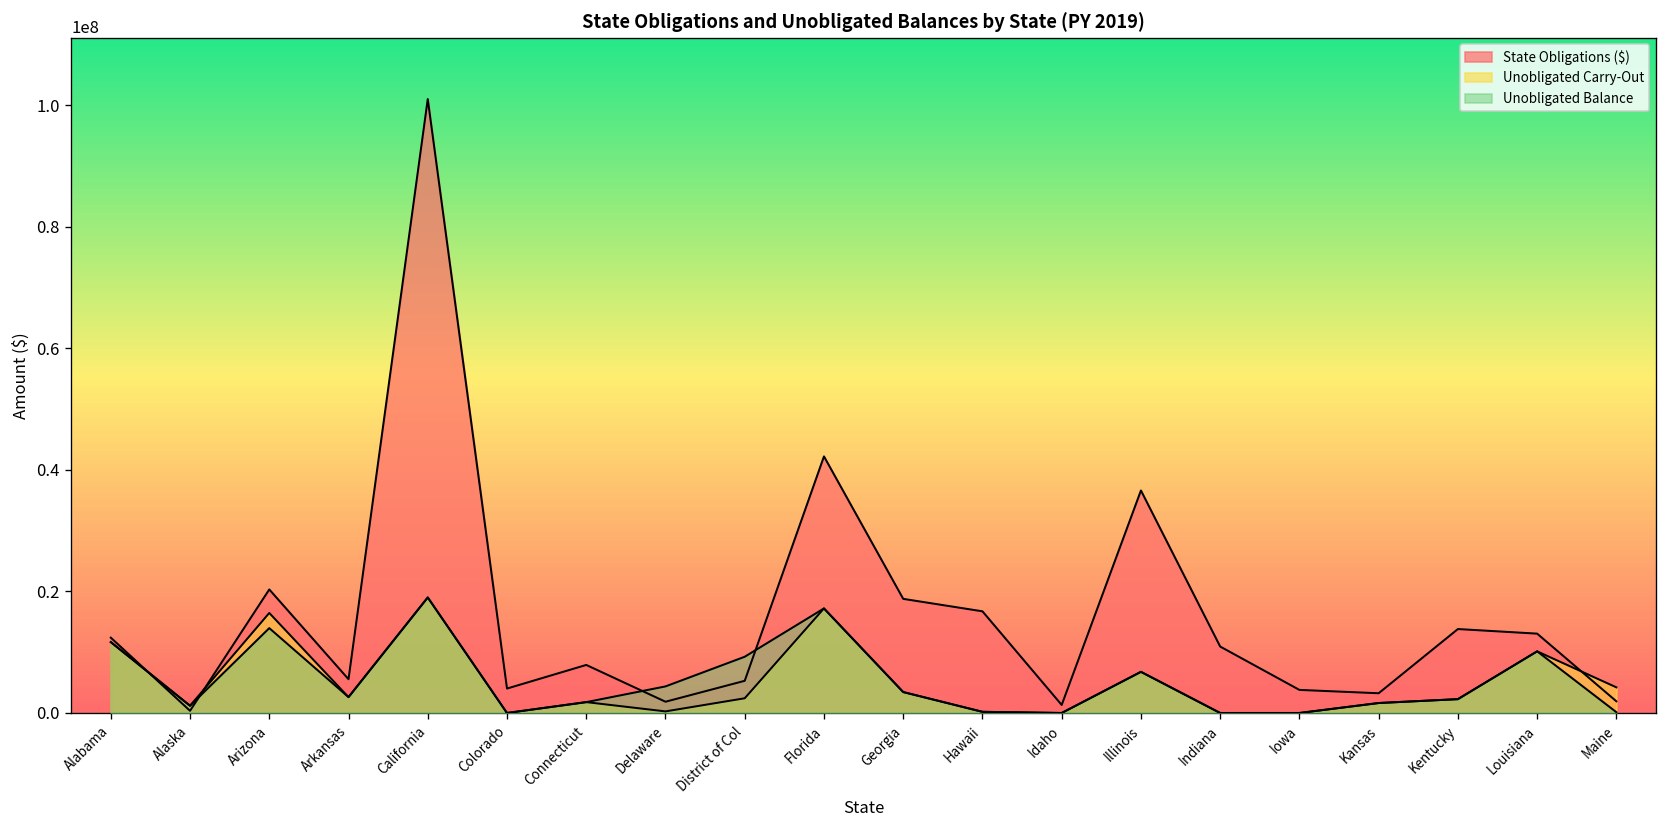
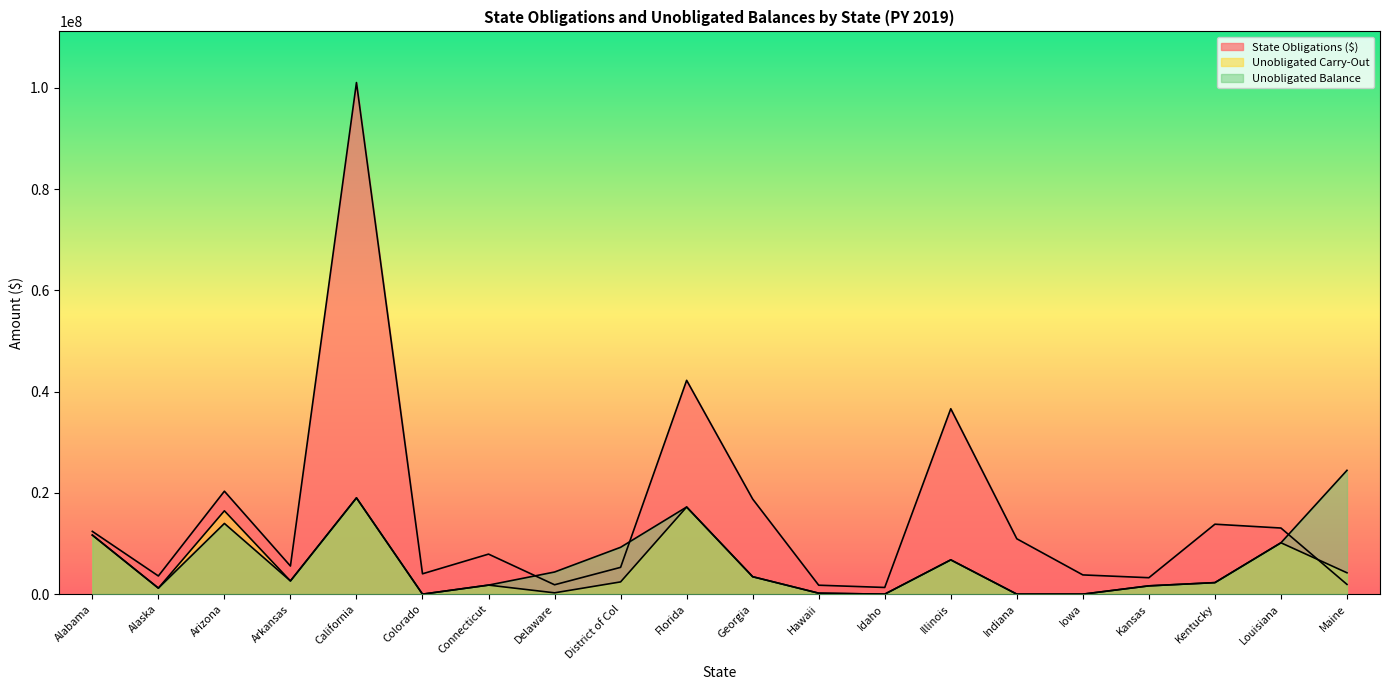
State Obligations ($), Alaska: 0 -> 4000000
State Obligations ($), Hawaii: 17000000 -> 2000000
Unobligated Balance, Maine: 0 -> 24000000
